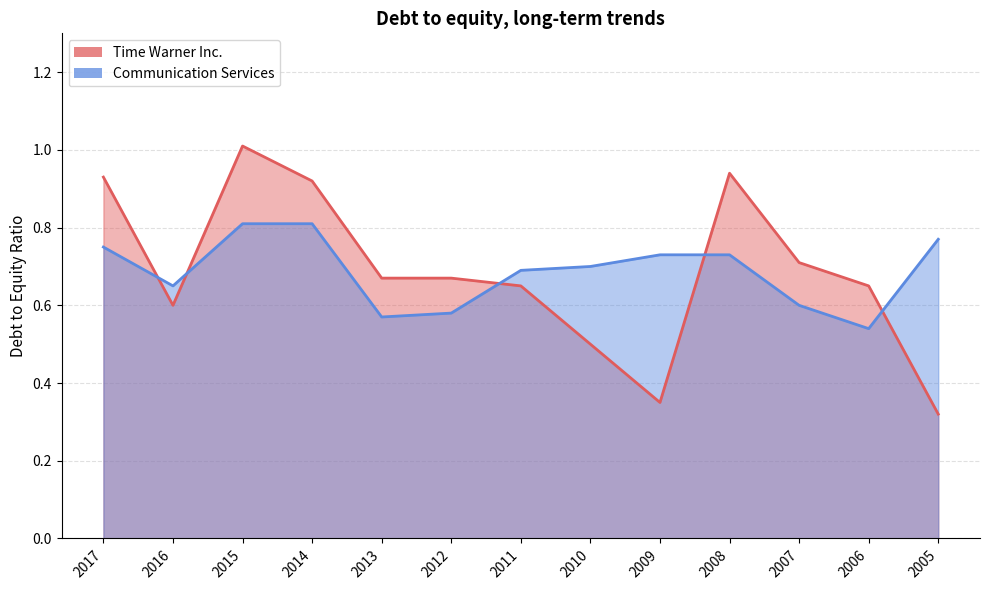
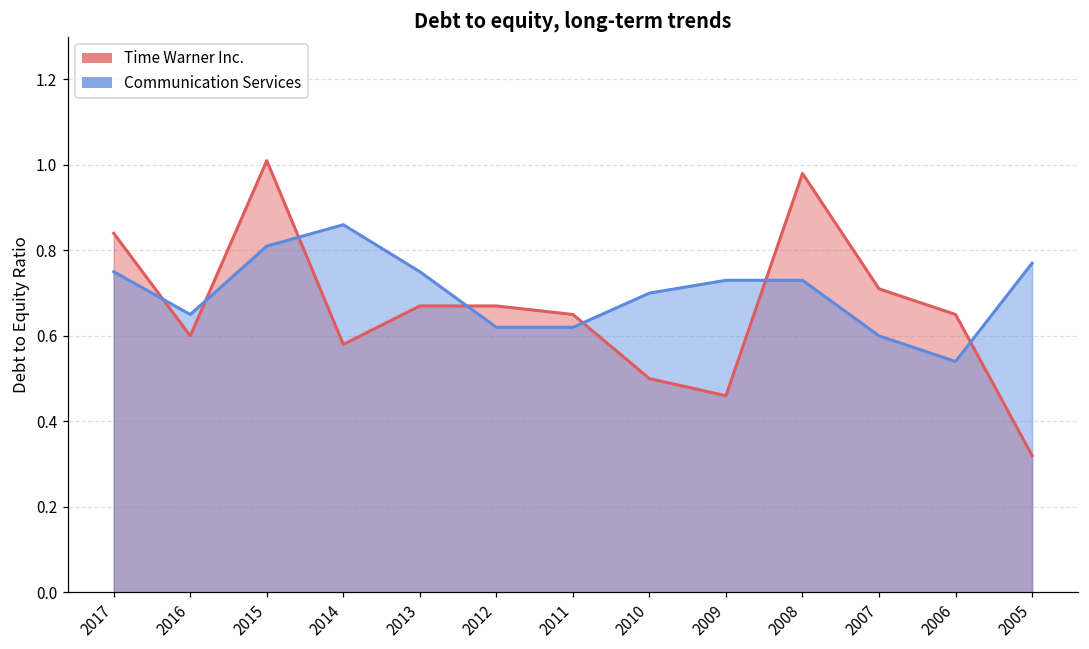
Time Warner Inc., 2017: 0.93 -> 0.84
Time Warner Inc., 2014: 0.92 -> 0.58
Communication Services, 2014: 0.81 -> 0.86
Communication Services, 2013: 0.57 -> 0.75
Communication Services, 2012: 0.58 -> 0.62
Communication Services, 2011: 0.69 -> 0.62
Time Warner Inc., 2009: 0.35 -> 0.46
Time Warner Inc., 2008: 0.94 -> 0.98
